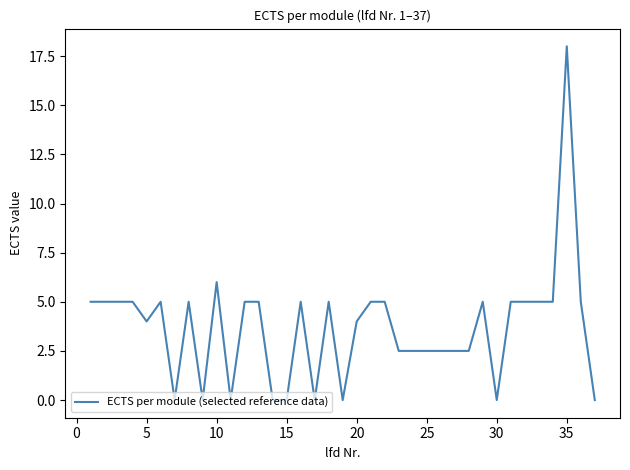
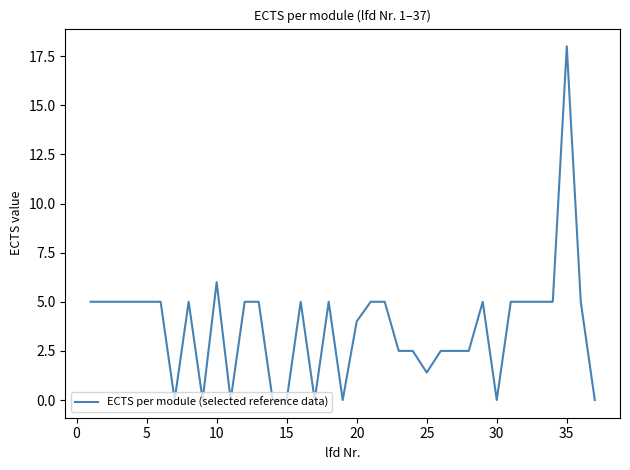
5: 4 -> 5
25: 2.5 -> 1.4
